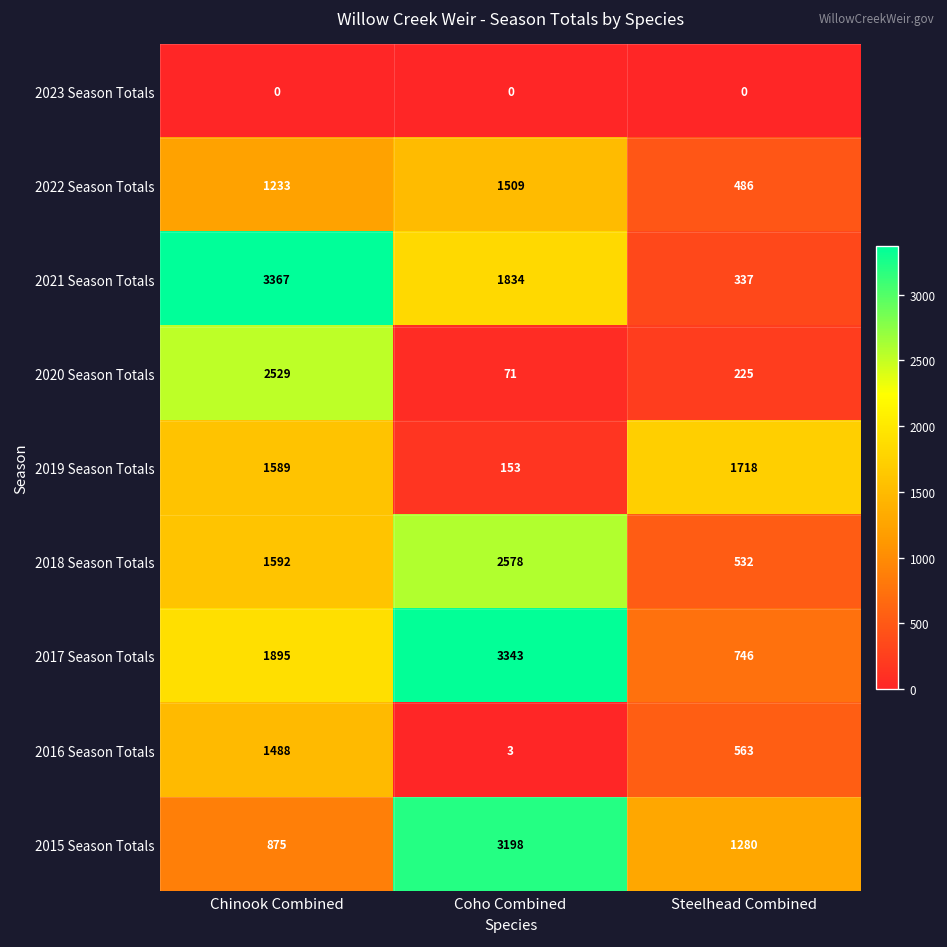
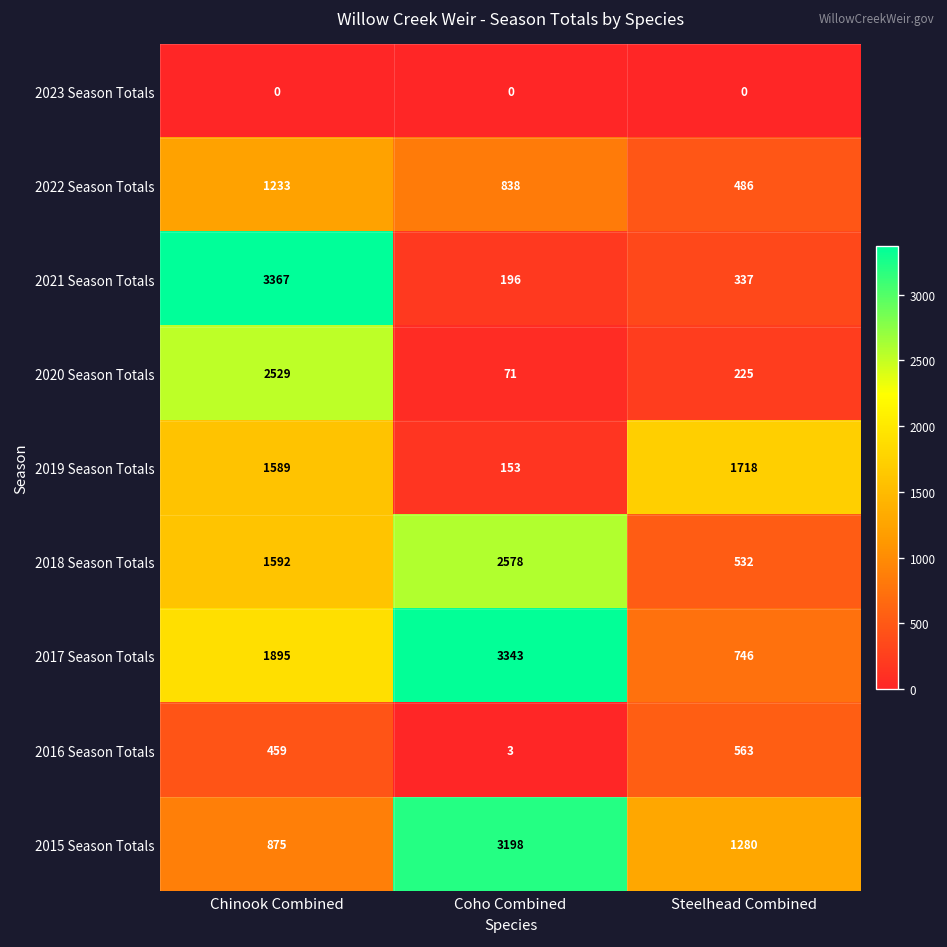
2022 Season Totals, Coho Combined: 1509 -> 838
2021 Season Totals, Coho Combined: 1834 -> 196
2016 Season Totals, Chinook Combined: 1488 -> 459
